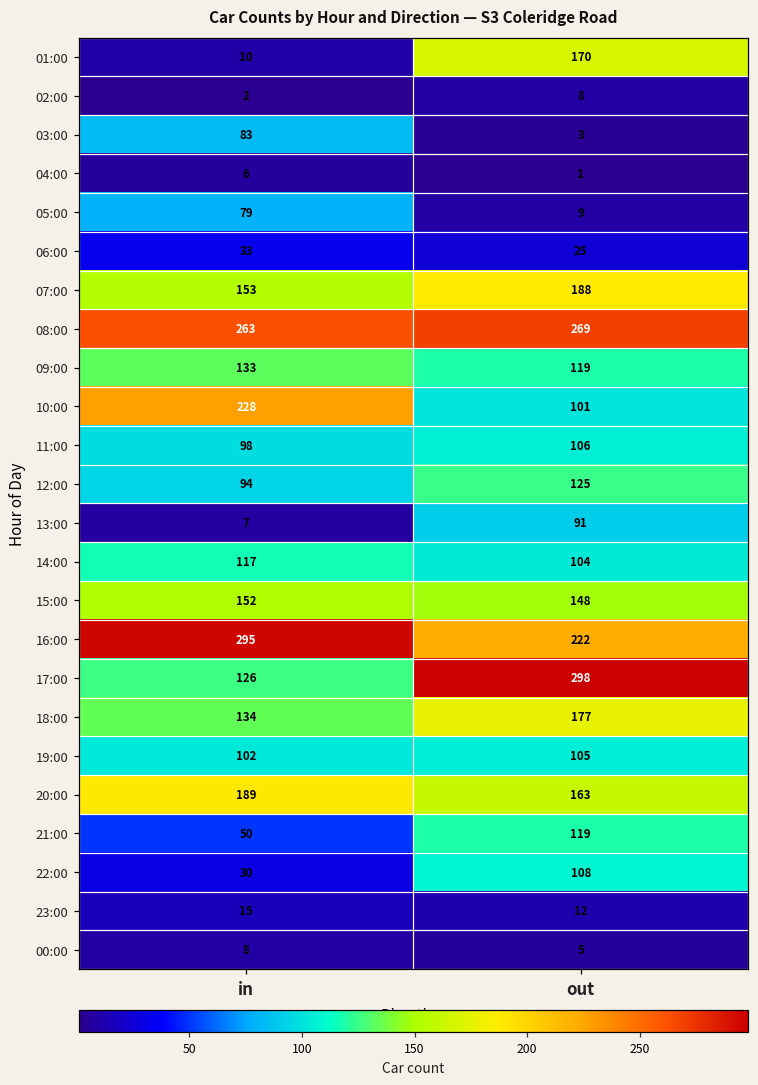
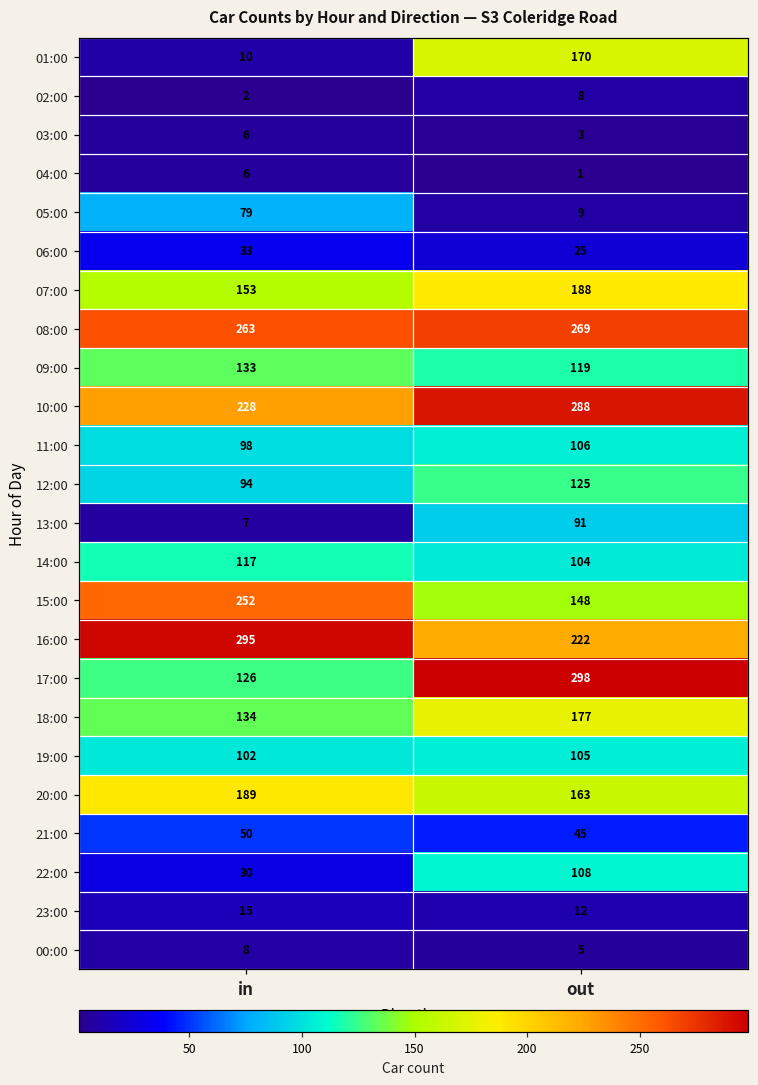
03:00, in: 83 -> 6
10:00, out: 101 -> 288
15:00, in: 152 -> 252
21:00, out: 119 -> 45
